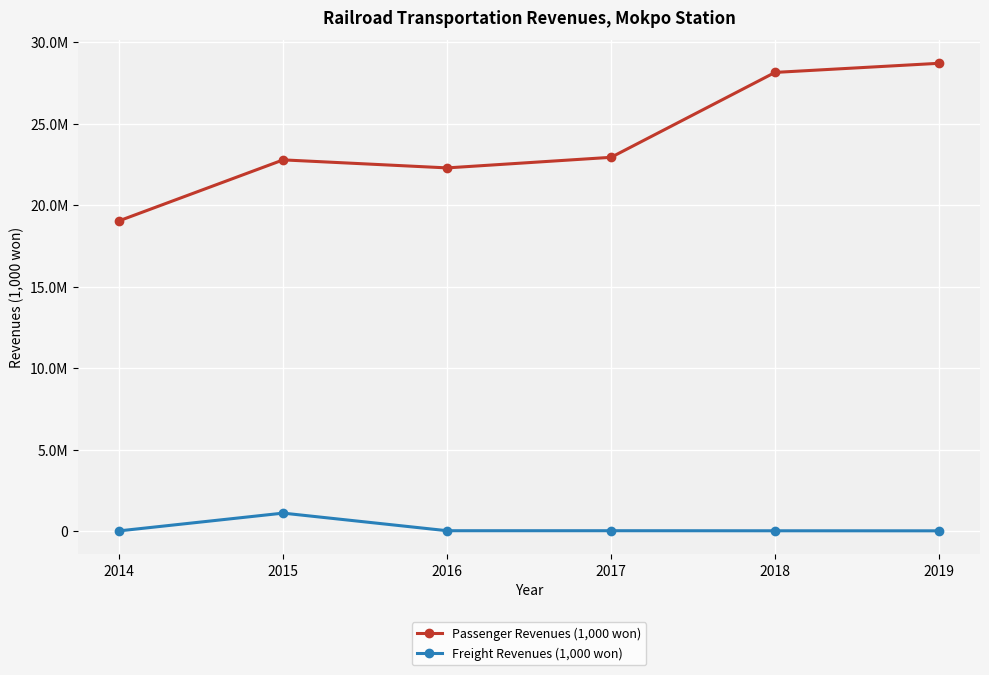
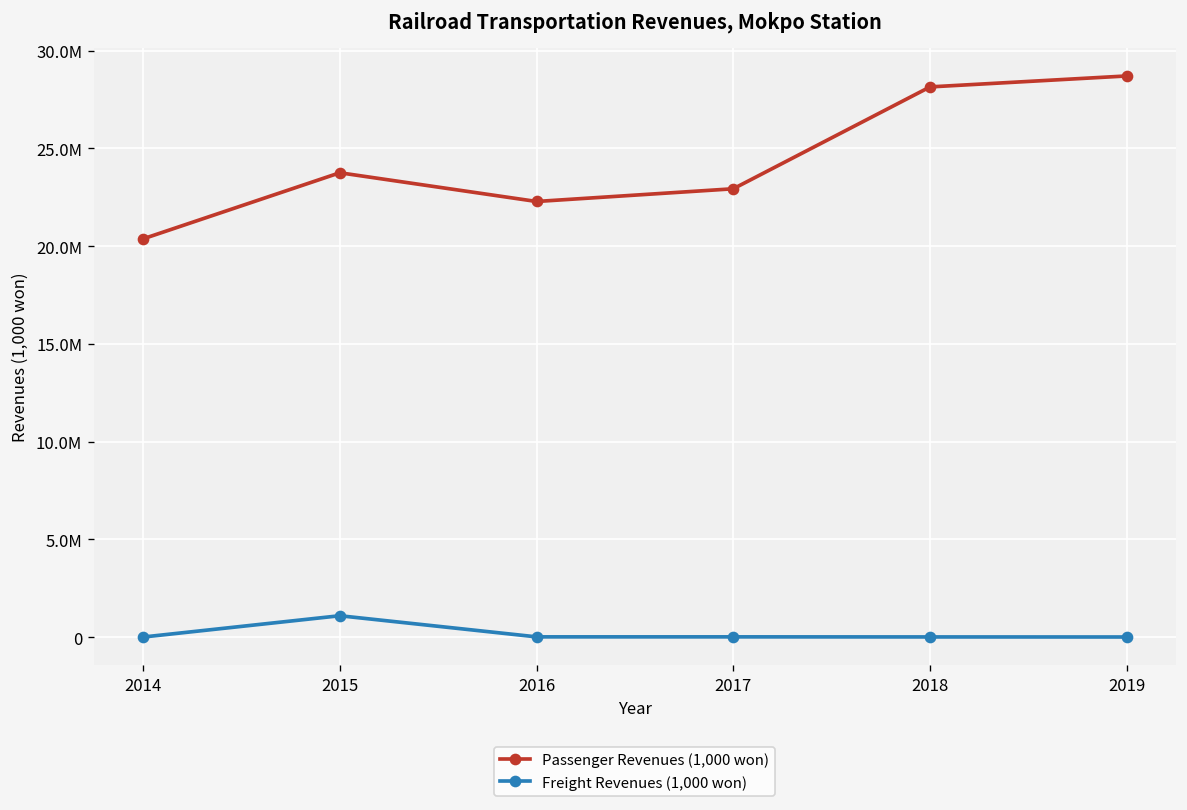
Passenger Revenues (1,000 won), 2014: 19000000 -> 20400000
Passenger Revenues (1,000 won), 2015: 22800000 -> 23800000
